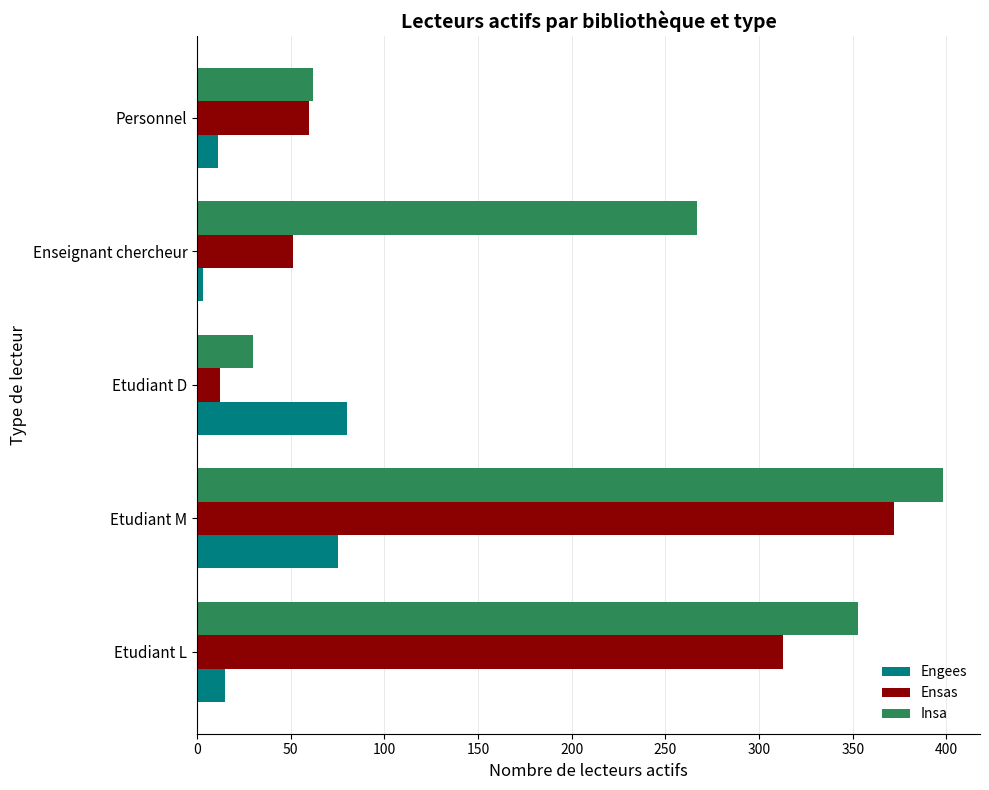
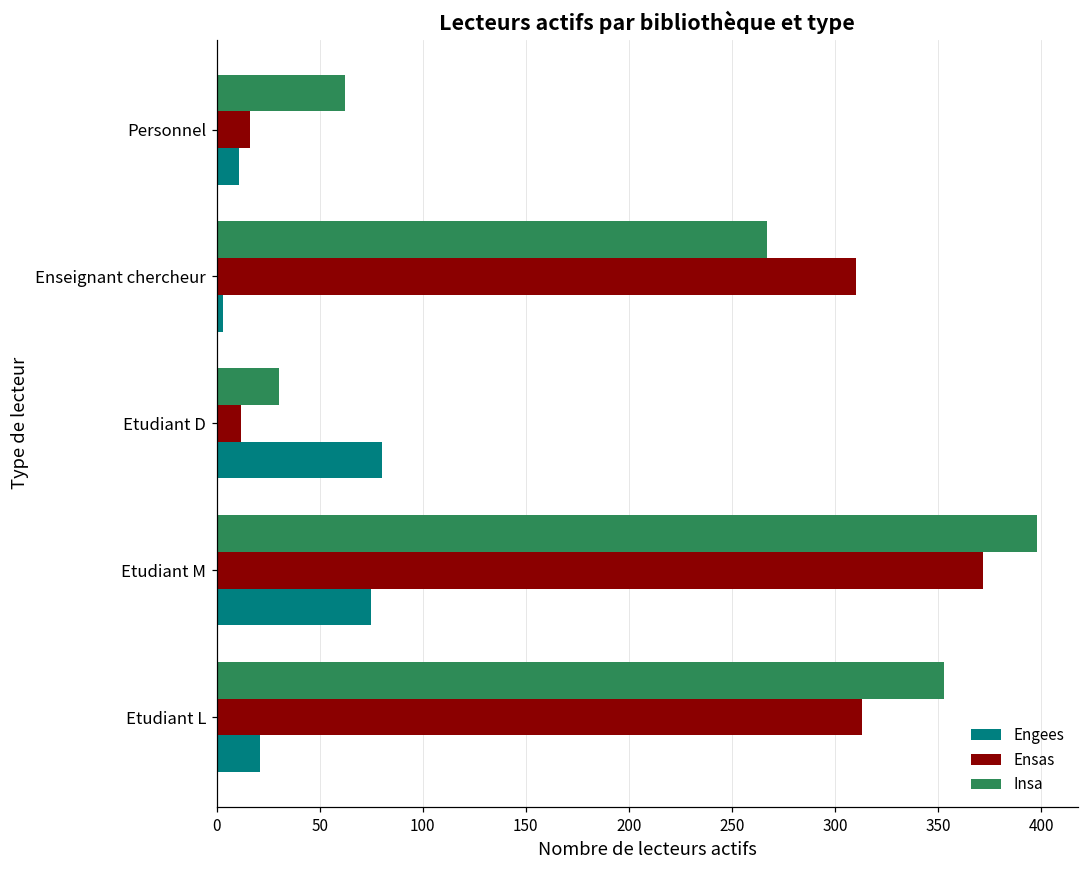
Ensas, Personnel: 60 -> 16
Ensas, Enseignant chercheur: 51 -> 310
Engees, Etudiant L: 15 -> 21
